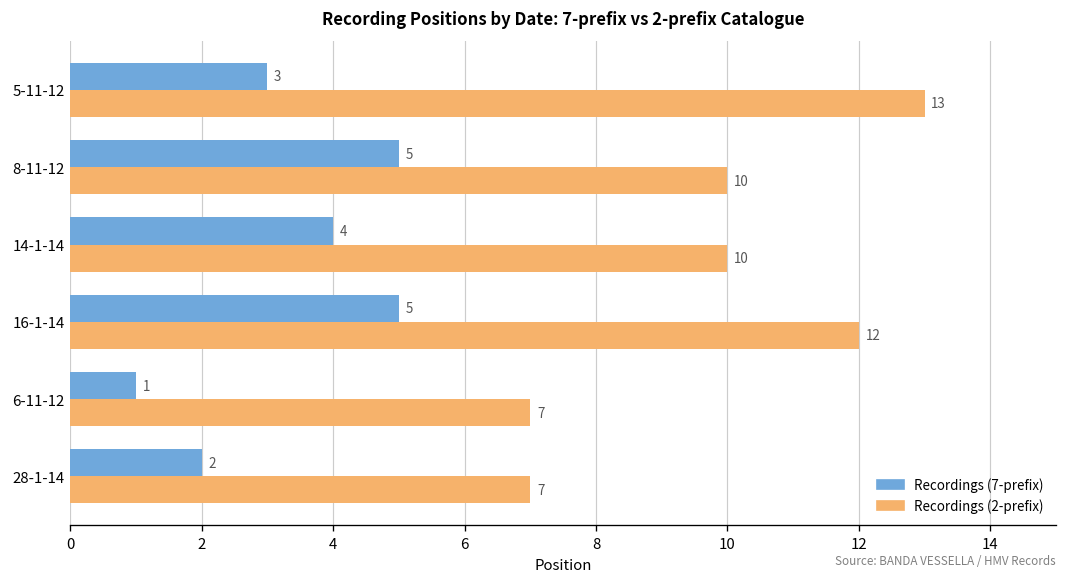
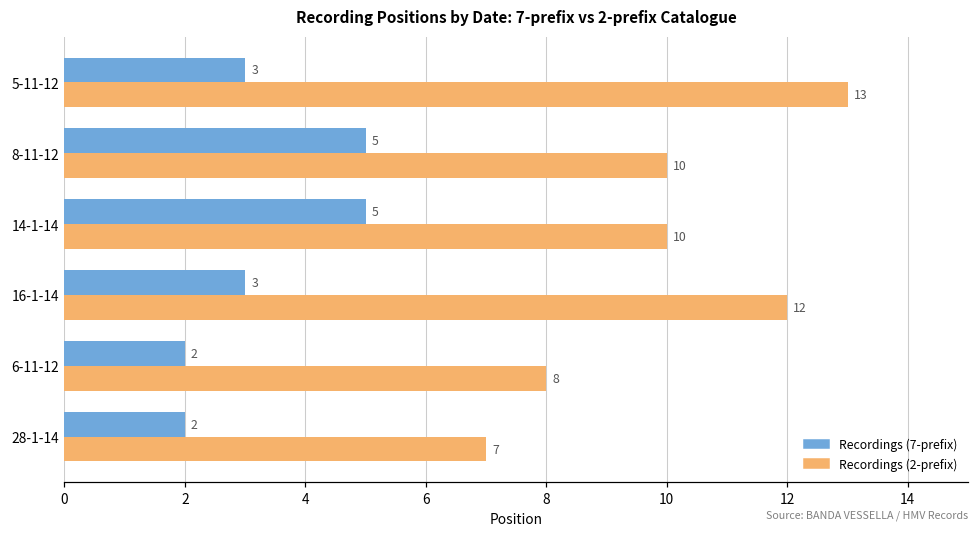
Recordings (7-prefix), 14-1-14: 4 -> 5
Recordings (7-prefix), 16-1-14: 5 -> 3
Recordings (7-prefix), 6-11-12: 1 -> 2
Recordings (2-prefix), 6-11-12: 7 -> 8
